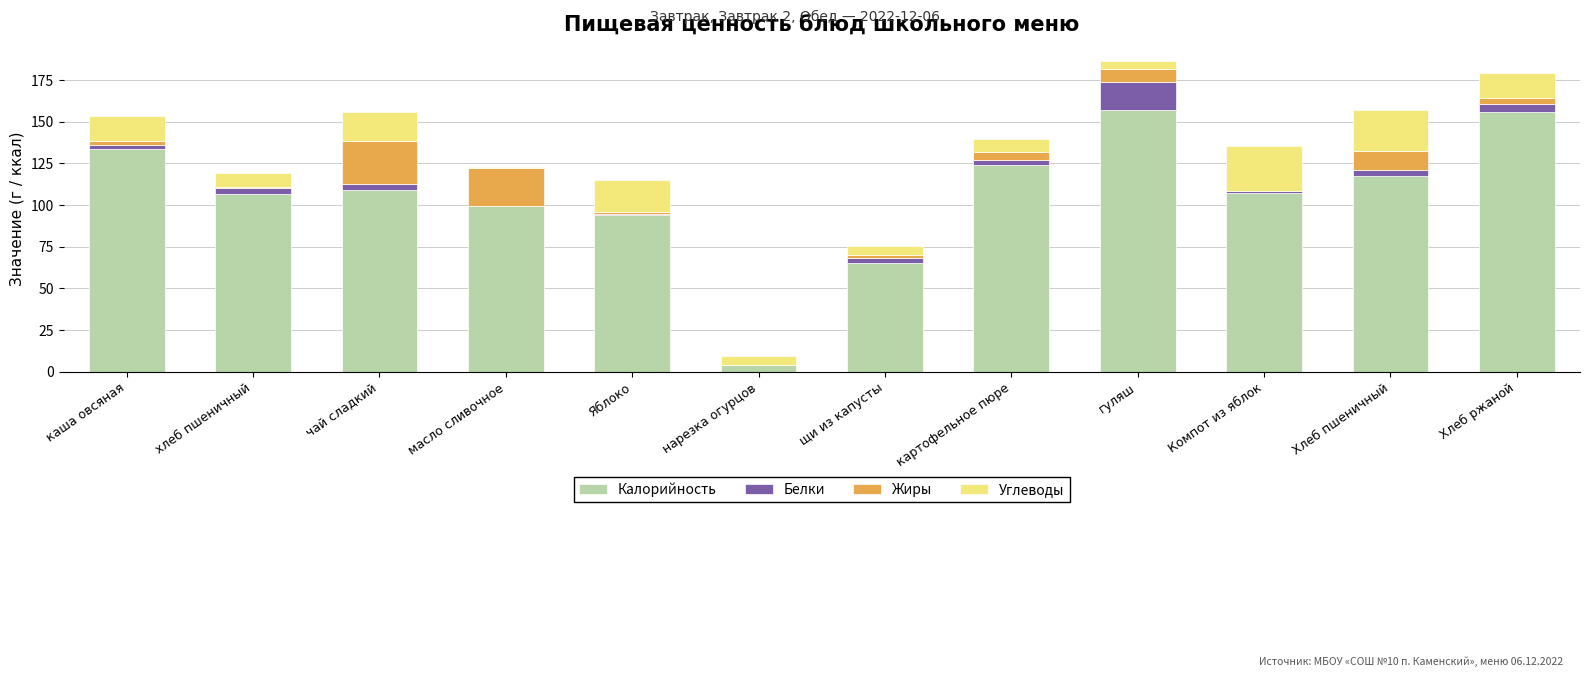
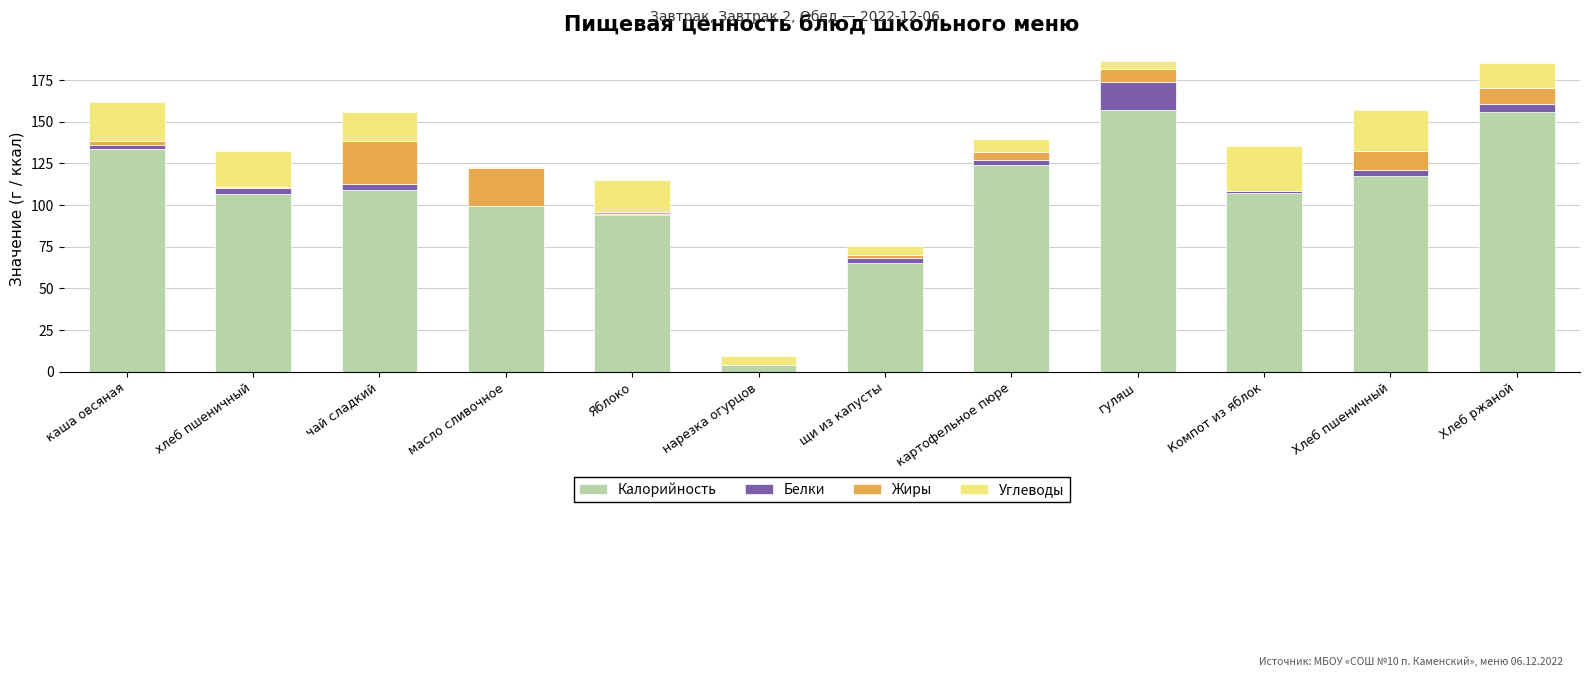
Углеводы, каша овсяная: 15 -> 24
Углеводы, хлеб пшеничный: 8 -> 21
Жиры, Хлеб ржаной: 3 -> 9
